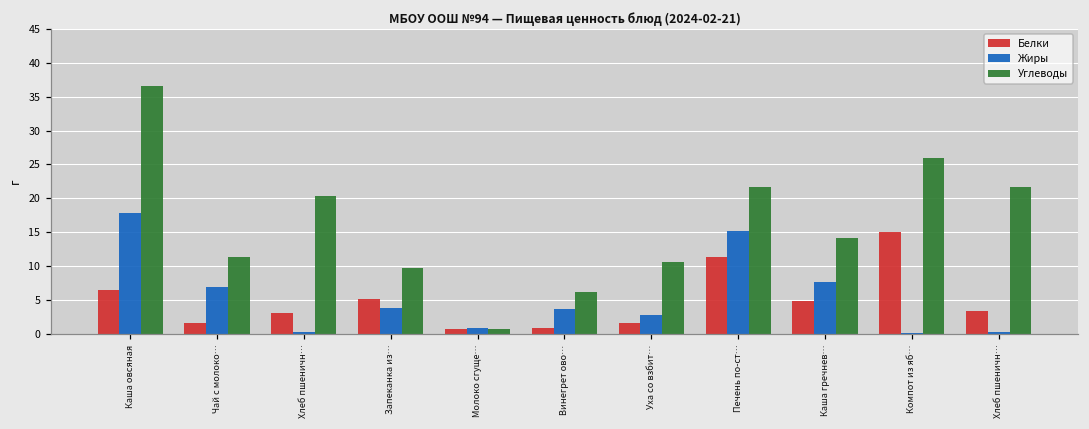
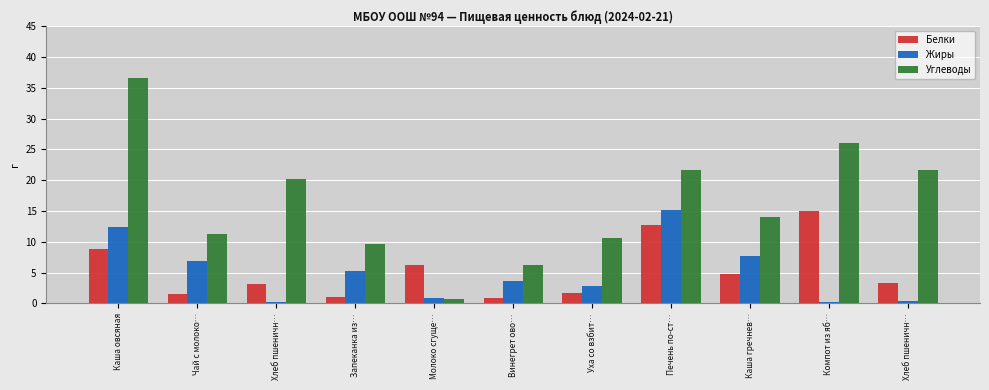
Белки, Каша овсяная: 6 -> 9
Жиры, Каша овсяная: 18 -> 12
Белки, Запеканка из…: 5 -> 1
Жиры, Запеканка из…: 4 -> 5
Белки, Молоко сгуще…: 1 -> 6
Белки, Печень по-ст…: 11 -> 13
